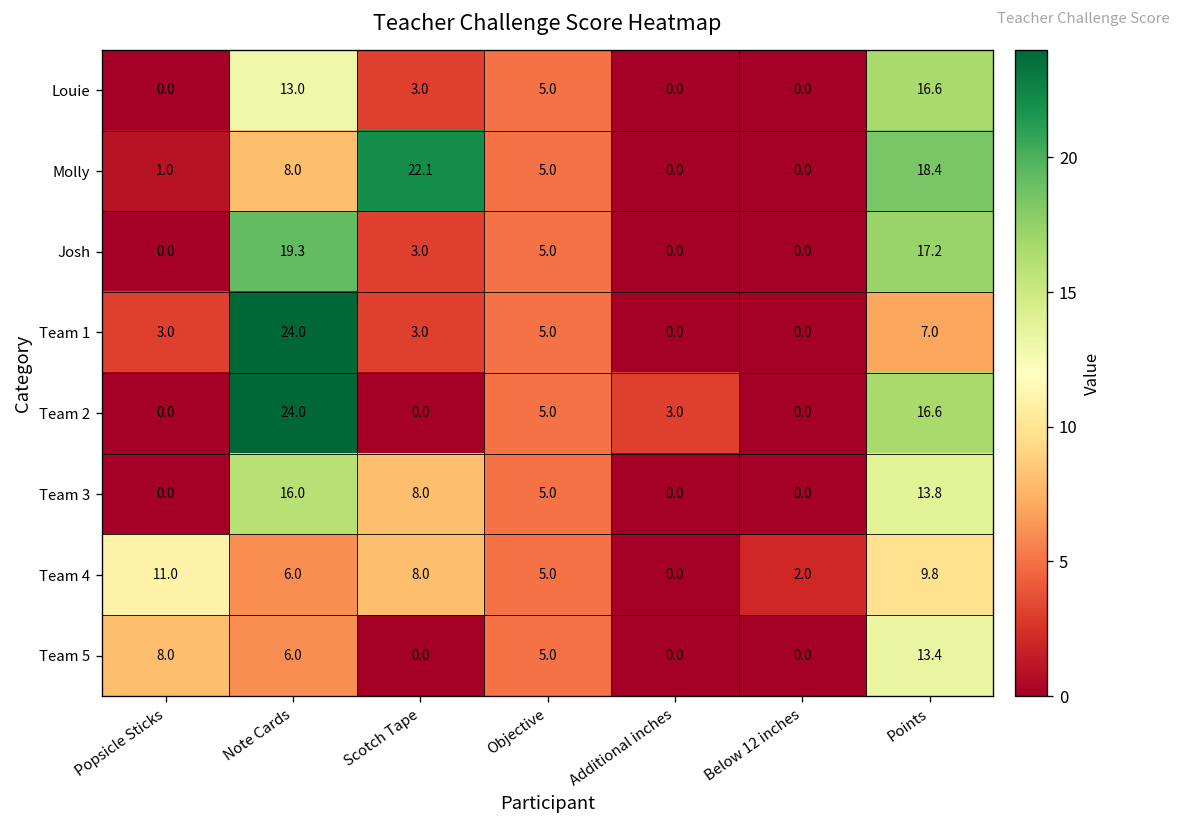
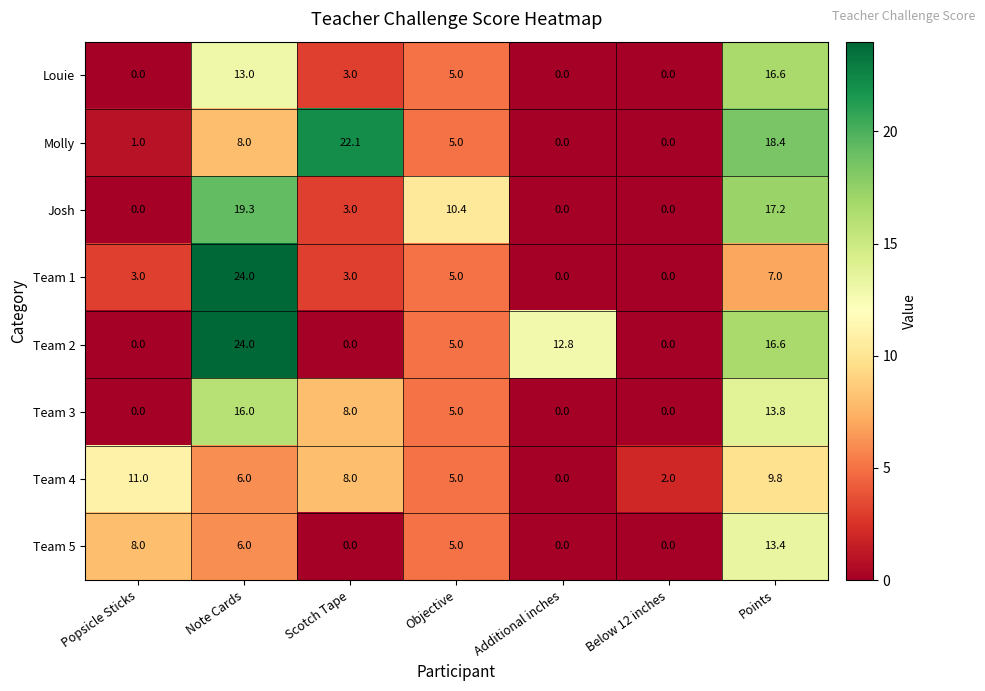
Josh, Objective: 5.0 -> 10.4
Team 2, Additional inches: 3.0 -> 12.8
